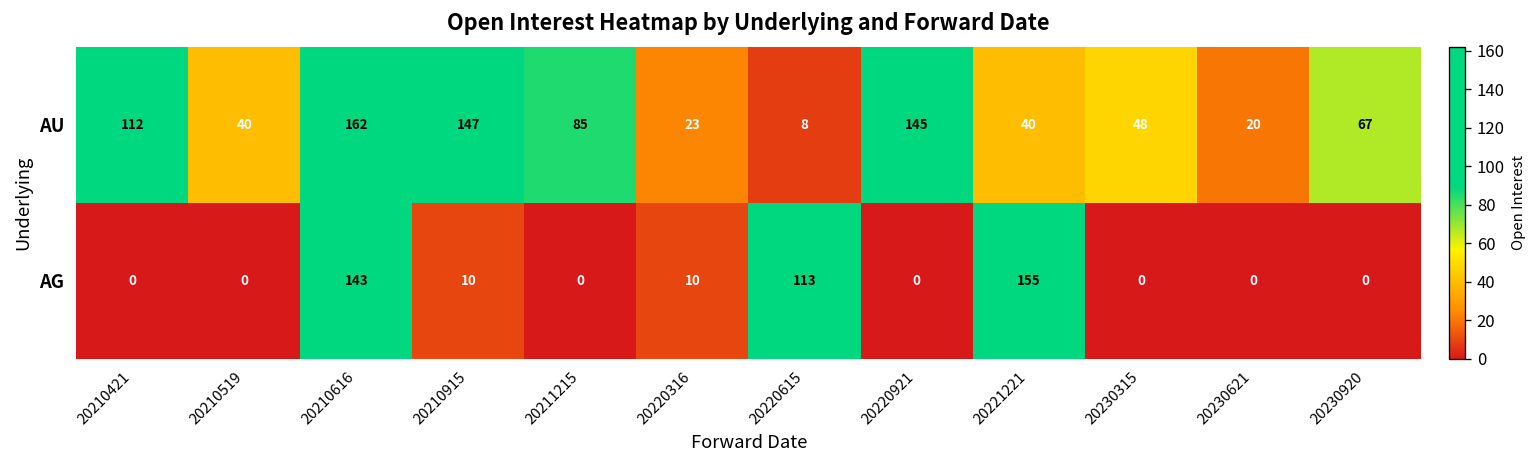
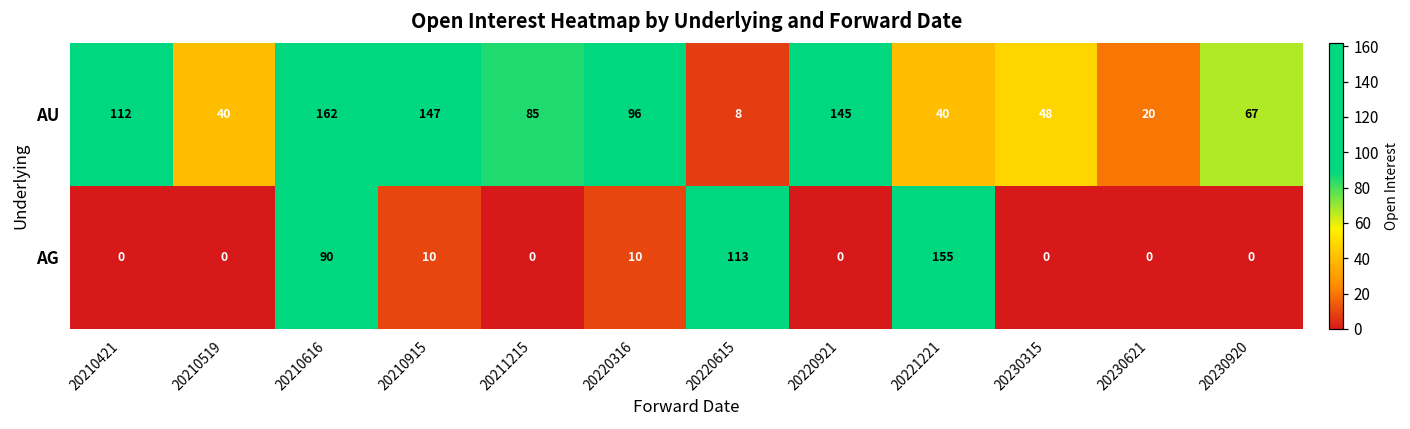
AU, 20220316: 23 -> 96
AG, 20210616: 143 -> 90
